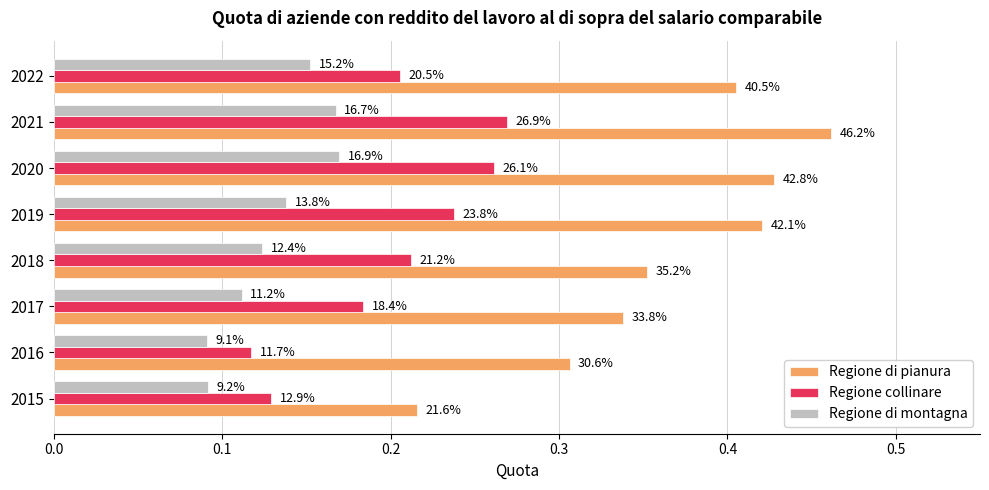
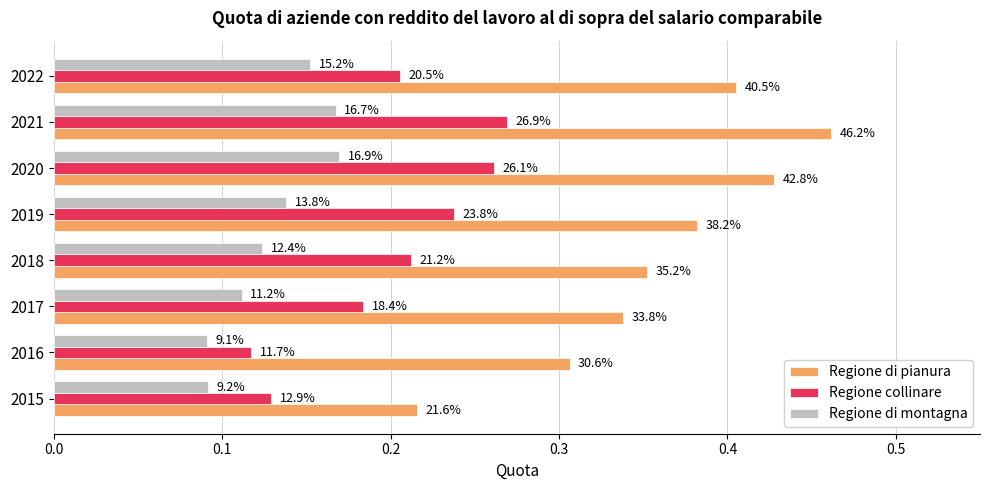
Regione di pianura, 2019: 42.1% -> 38.2%
